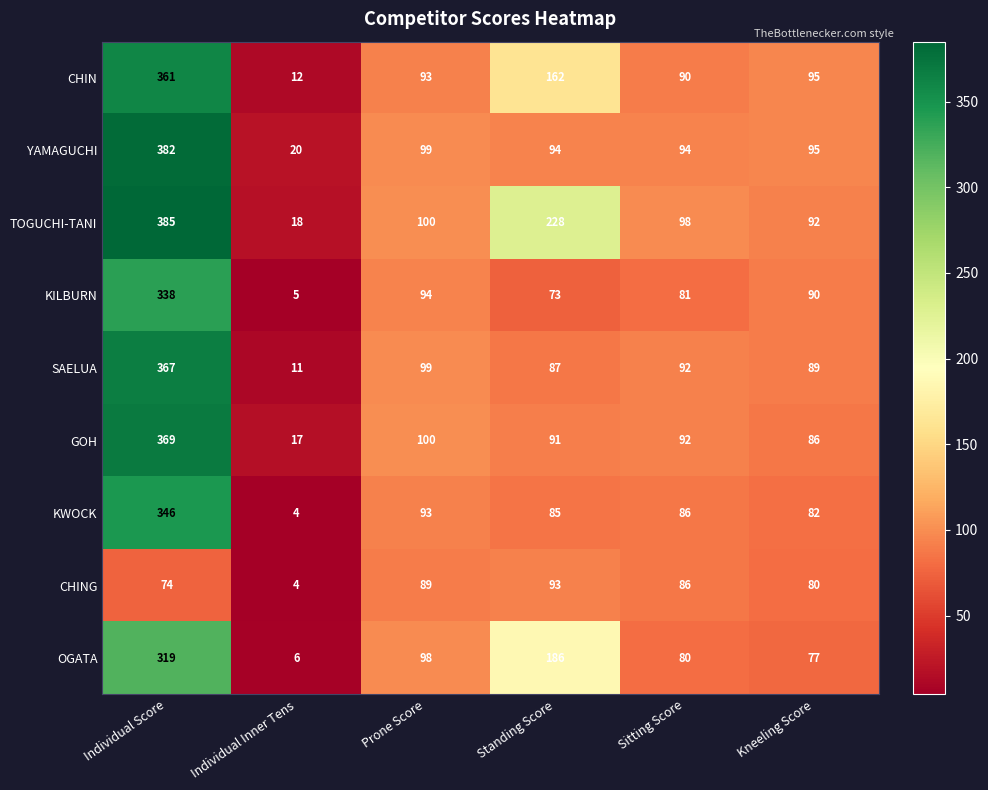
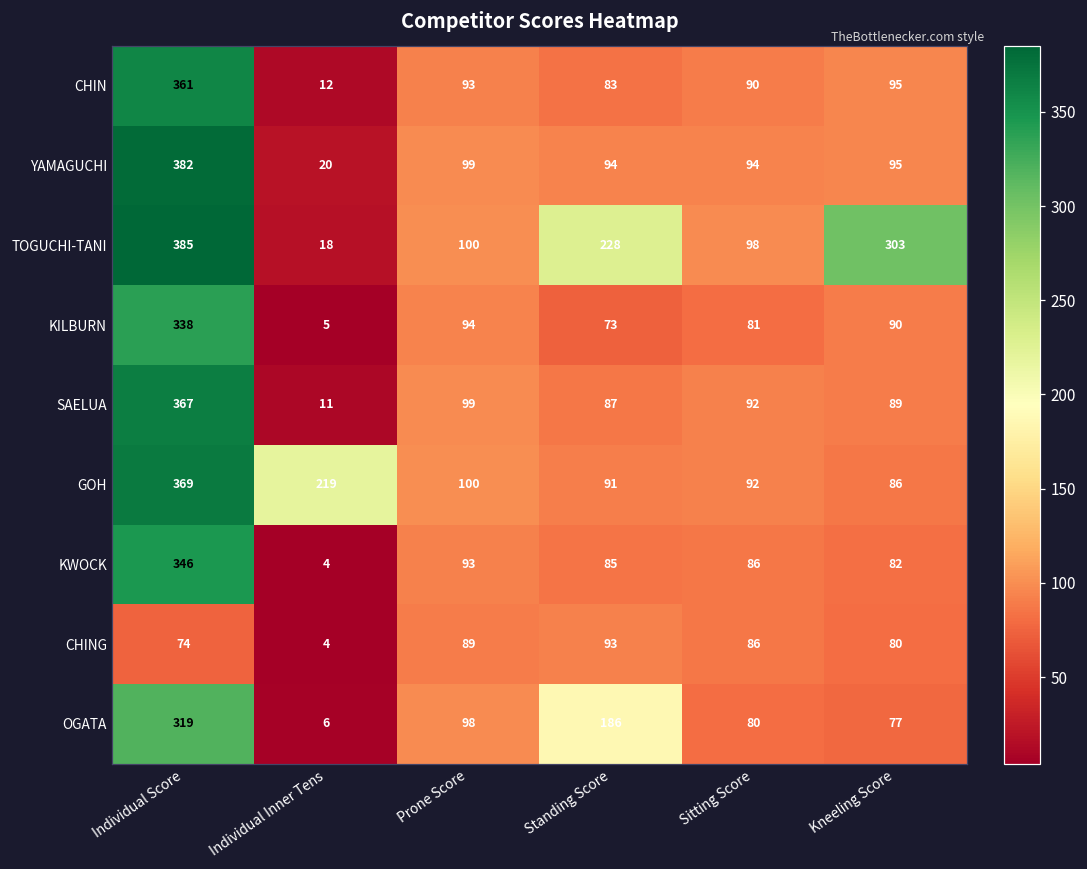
CHIN, Standing Score: 162 -> 83
TOGUCHI-TANI, Kneeling Score: 92 -> 303
GOH, Individual Inner Tens: 17 -> 219
